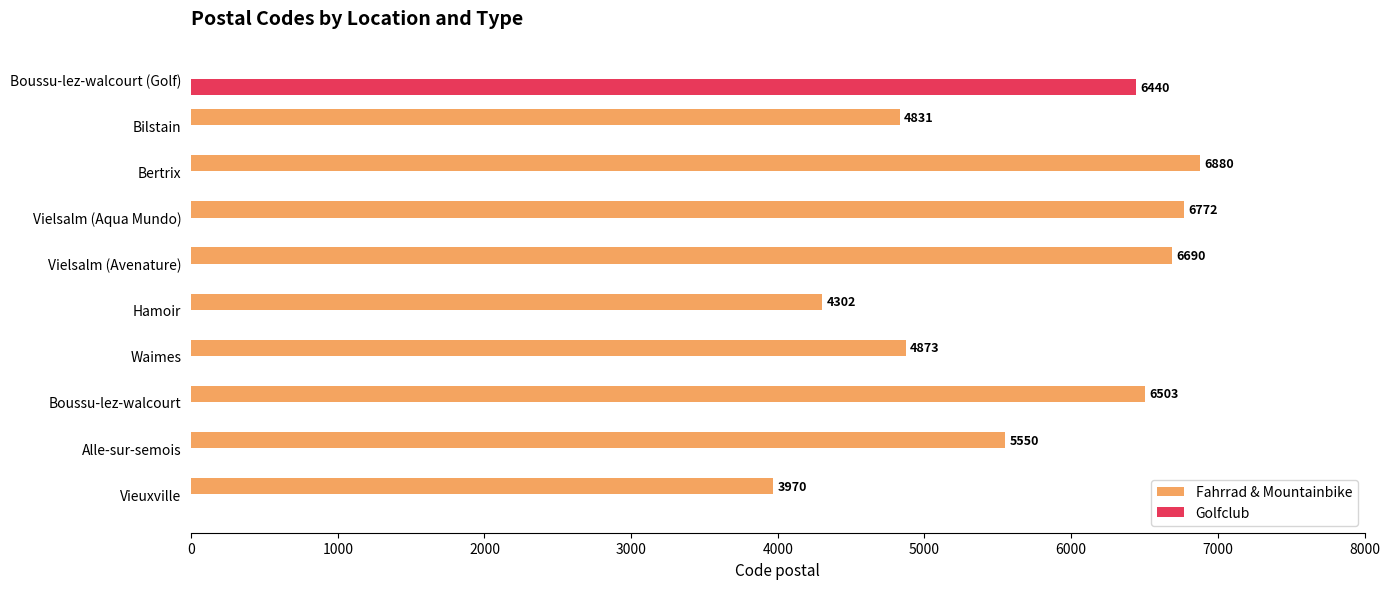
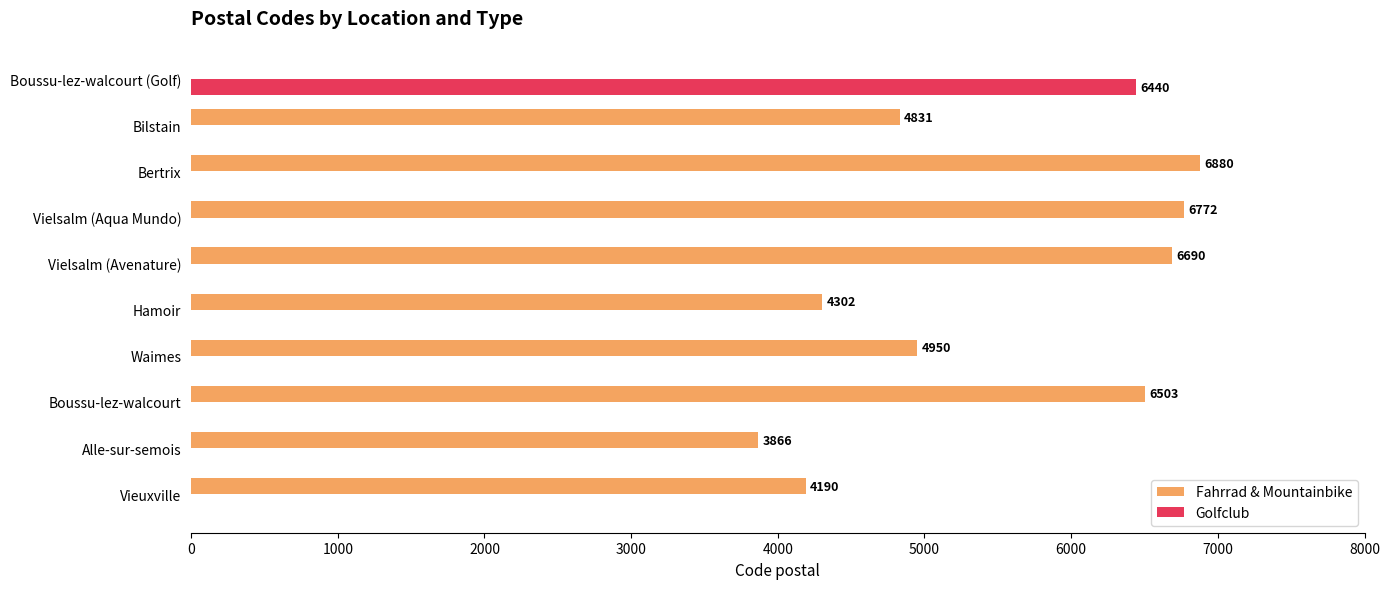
Fahrrad & Mountainbike, Waimes: 4873 -> 4950
Fahrrad & Mountainbike, Alle-sur-semois: 5550 -> 3866
Fahrrad & Mountainbike, Vieuxville: 3970 -> 4190
